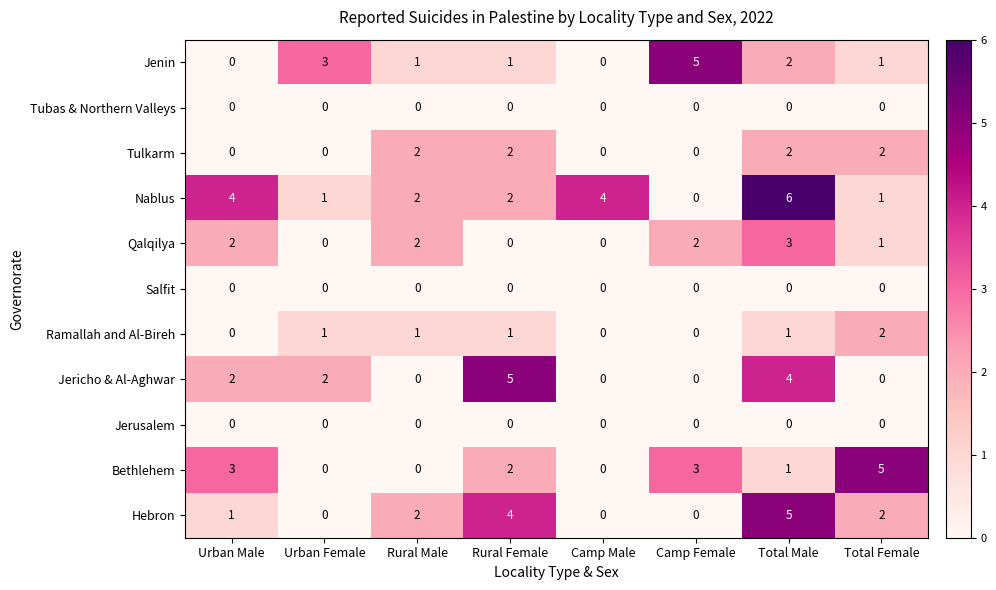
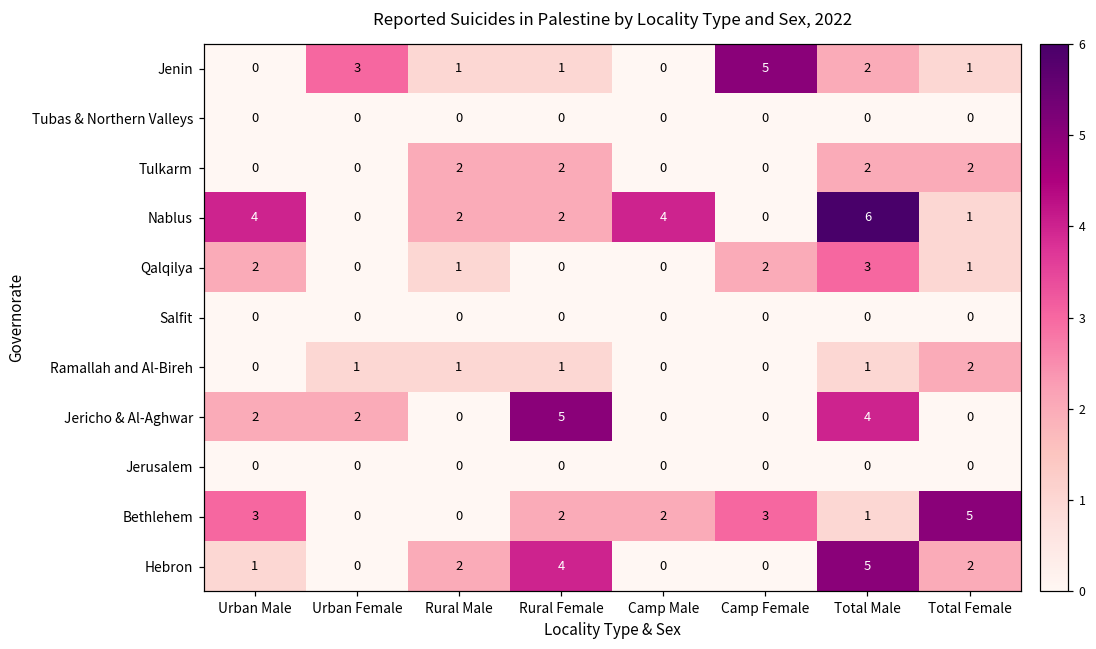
Nablus, Urban Female: 1 -> 0
Qalqilya, Rural Male: 2 -> 1
Bethlehem, Camp Male: 0 -> 2
